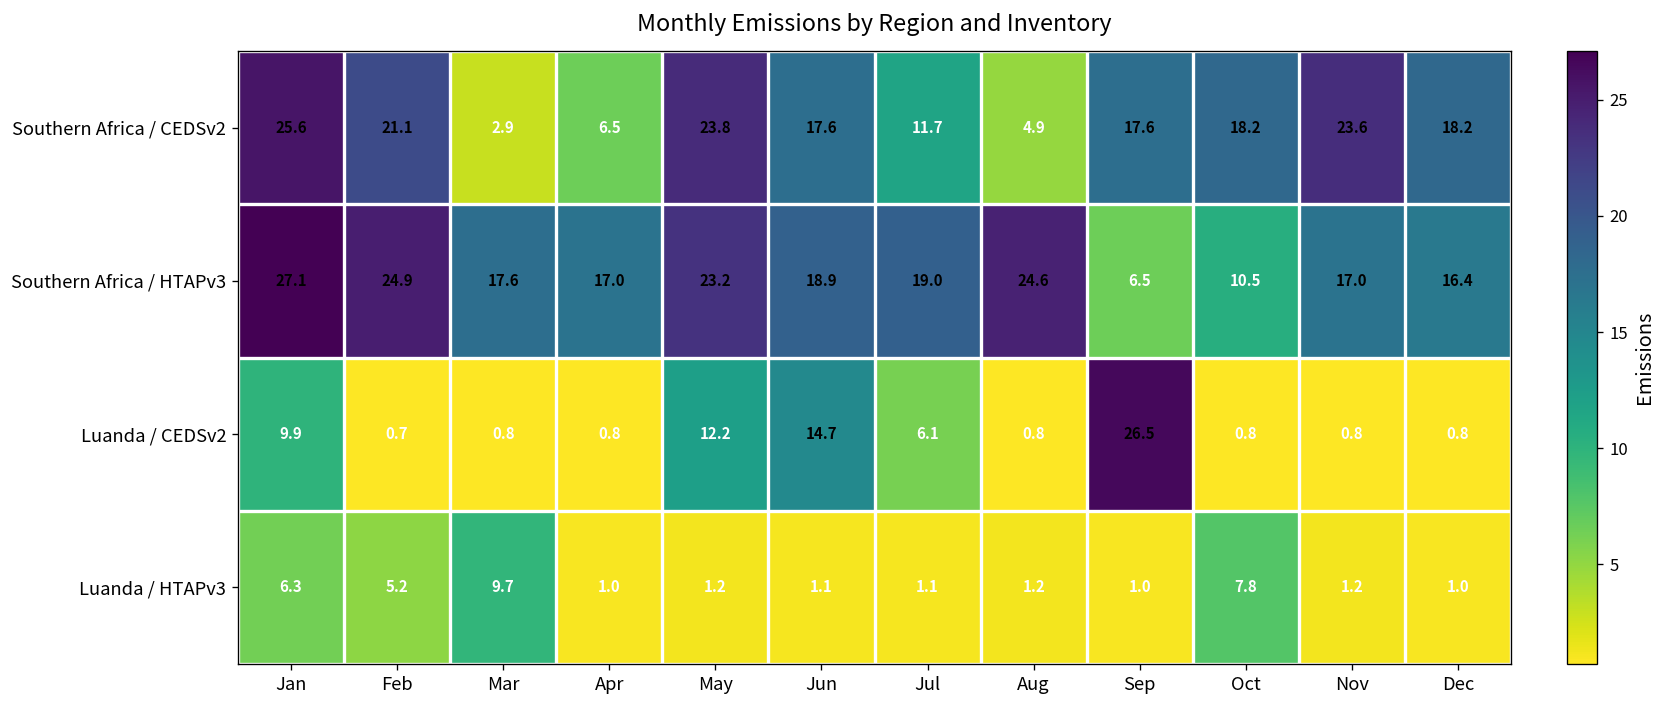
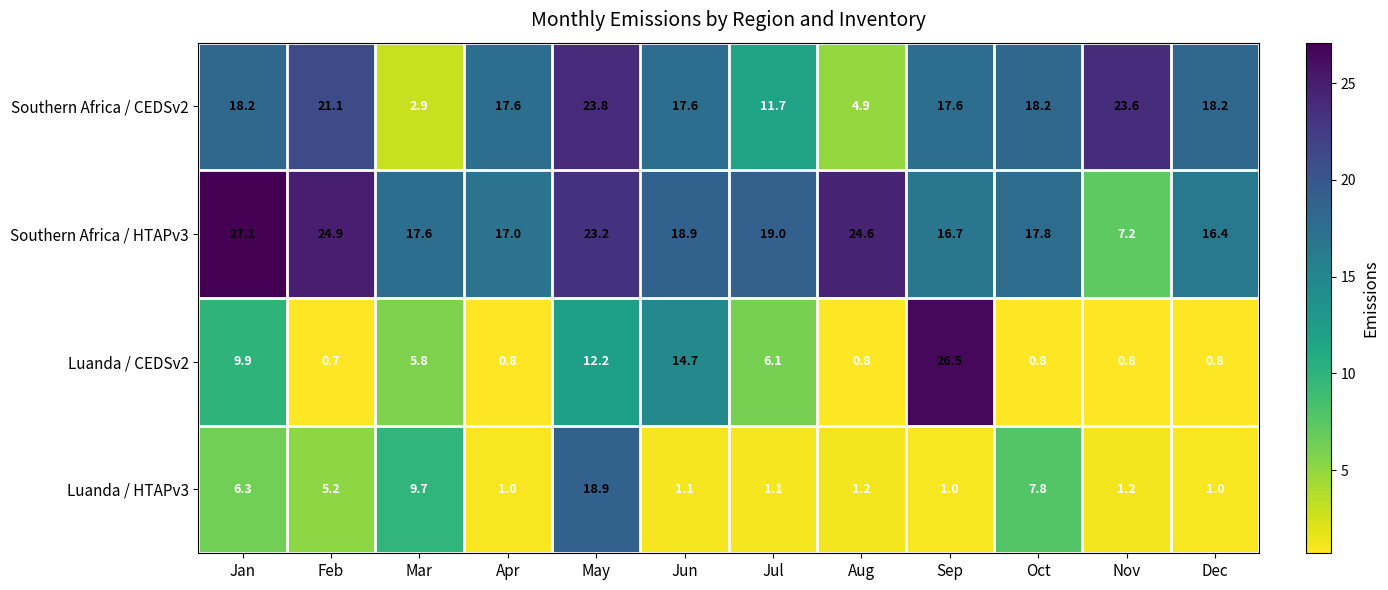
Southern Africa / CEDSv2, Jan: 25.6 -> 18.2
Southern Africa / CEDSv2, Apr: 6.5 -> 17.6
Southern Africa / HTAPv3, Sep: 6.5 -> 16.7
Southern Africa / HTAPv3, Oct: 10.5 -> 17.8
Southern Africa / HTAPv3, Nov: 17.0 -> 7.2
Luanda / CEDSv2, Mar: 0.8 -> 5.8
Luanda / HTAPv3, May: 1.2 -> 18.9
